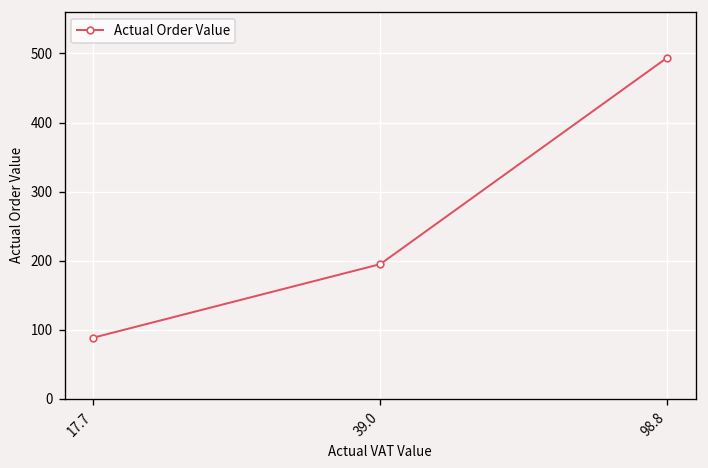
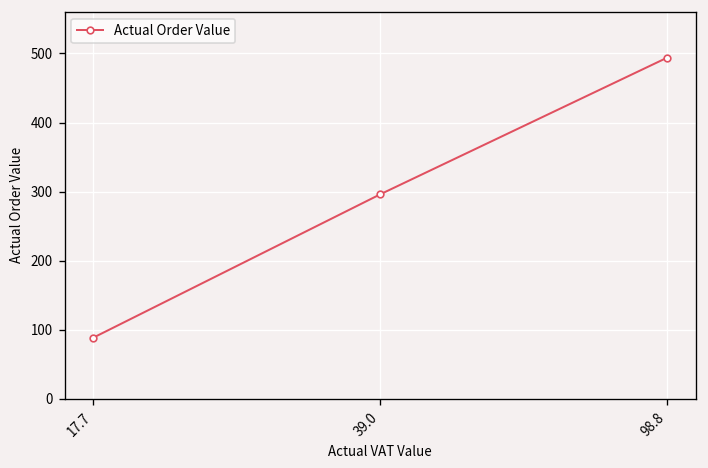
39.0: 200 -> 300
